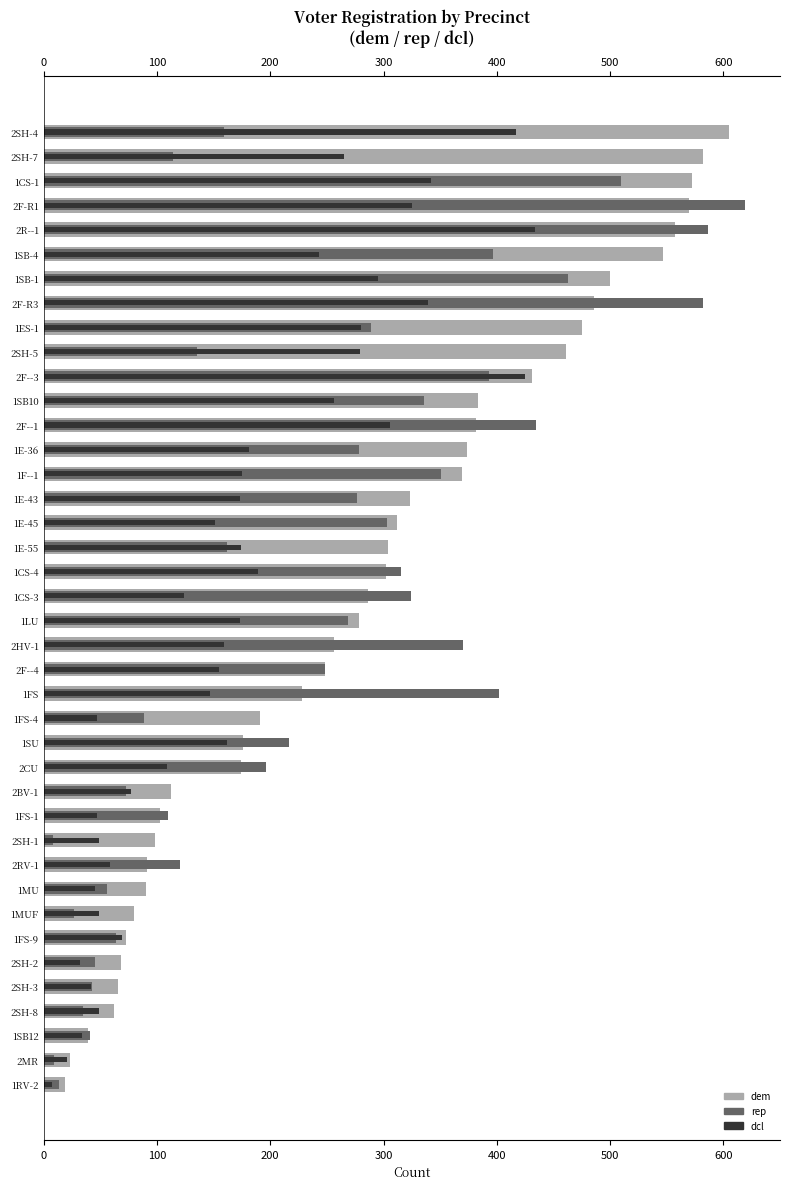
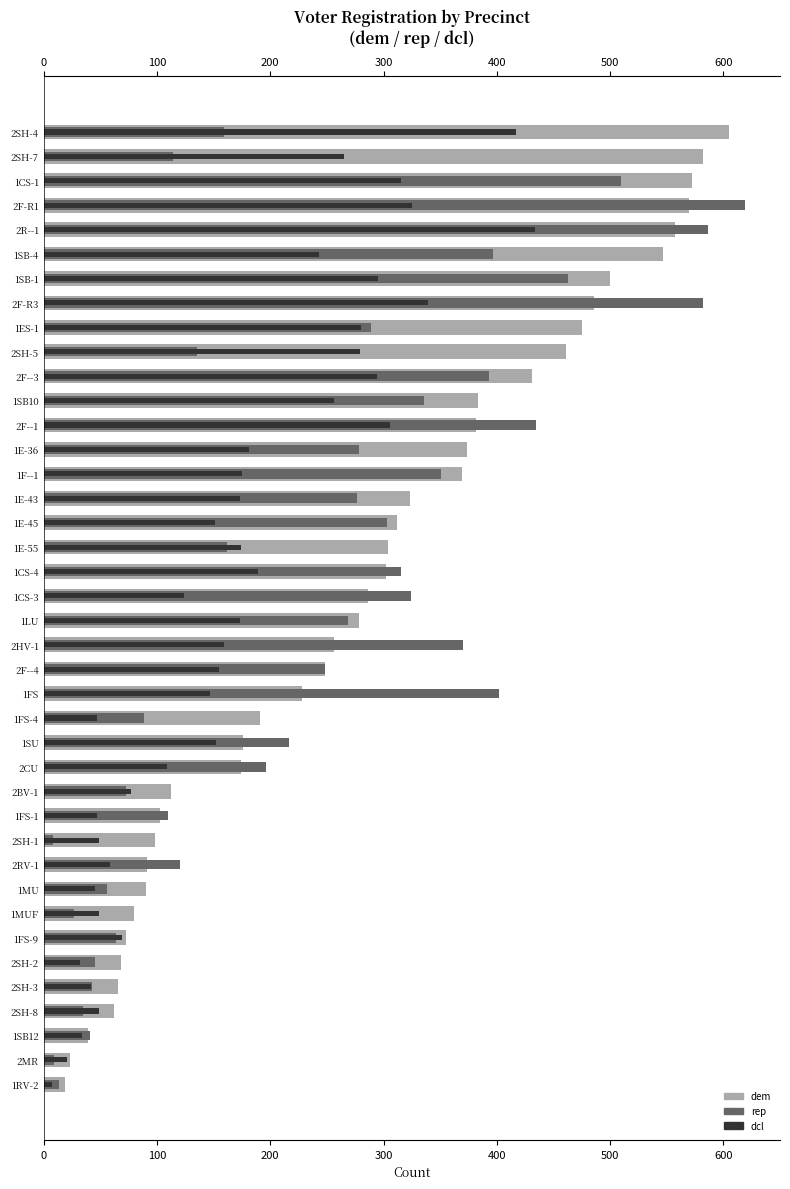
dcl, 1CS-1: 342 -> 315
dcl, 2F--3: 425 -> 294
dcl, 1SU: 162 -> 152
